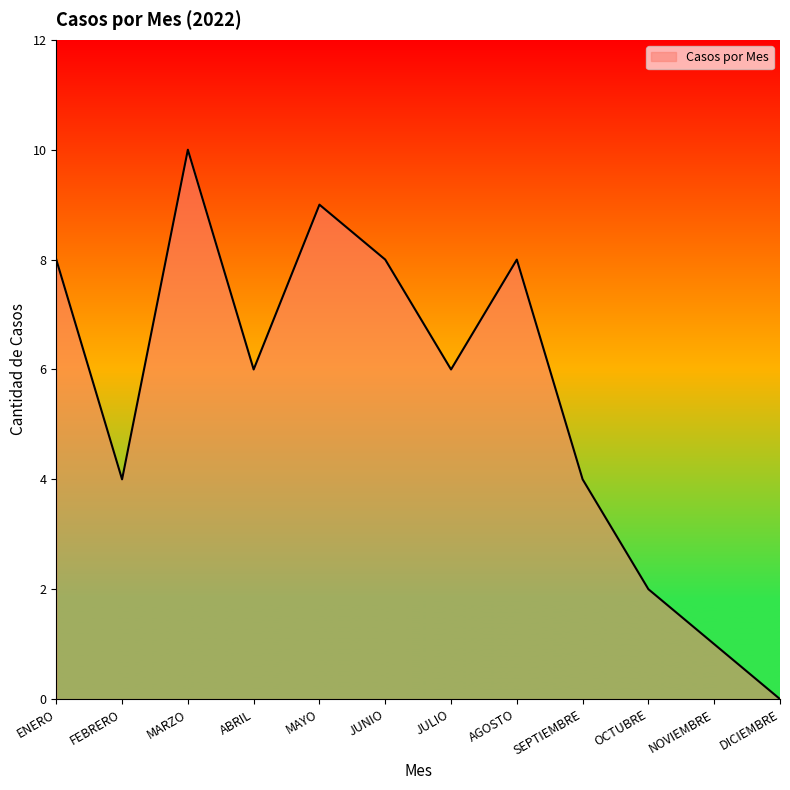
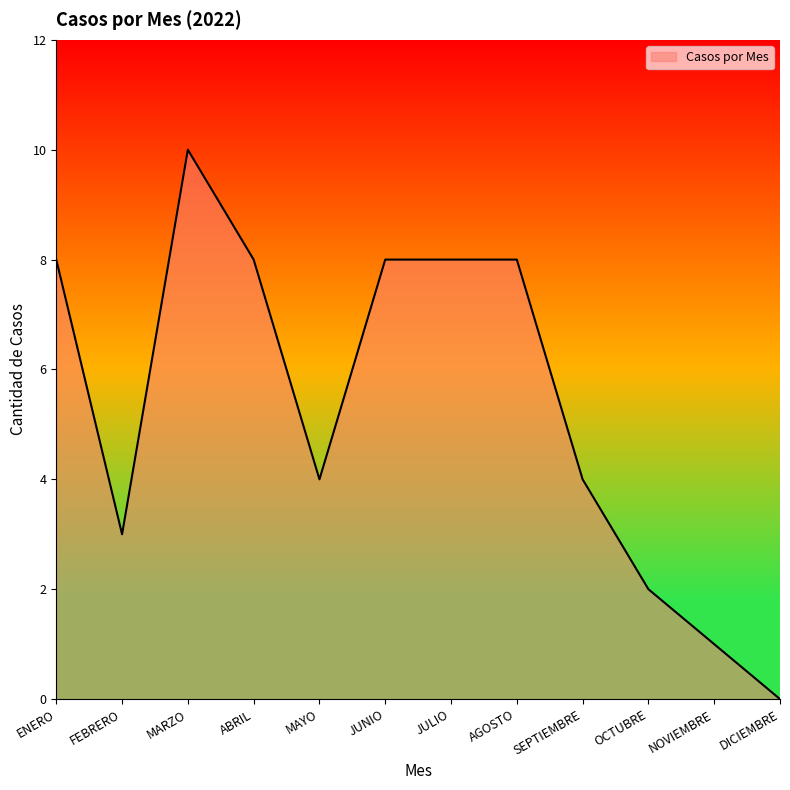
FEBRERO: 4 -> 3
ABRIL: 6 -> 8
MAYO: 9 -> 4
JULIO: 6 -> 8
